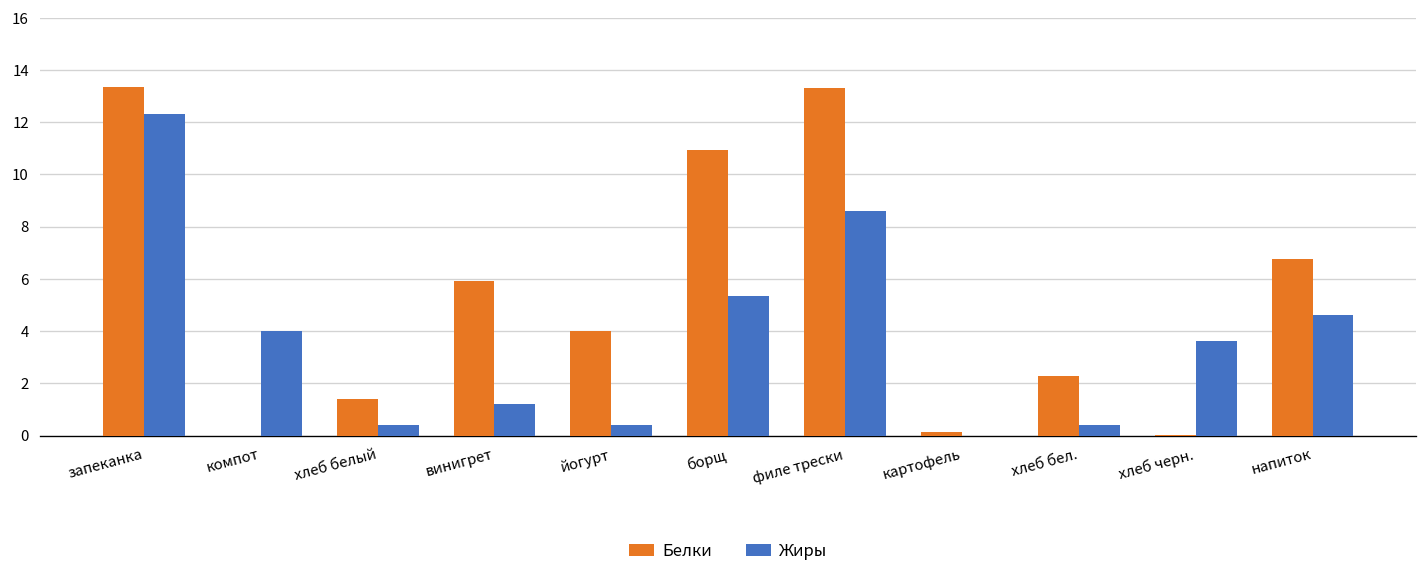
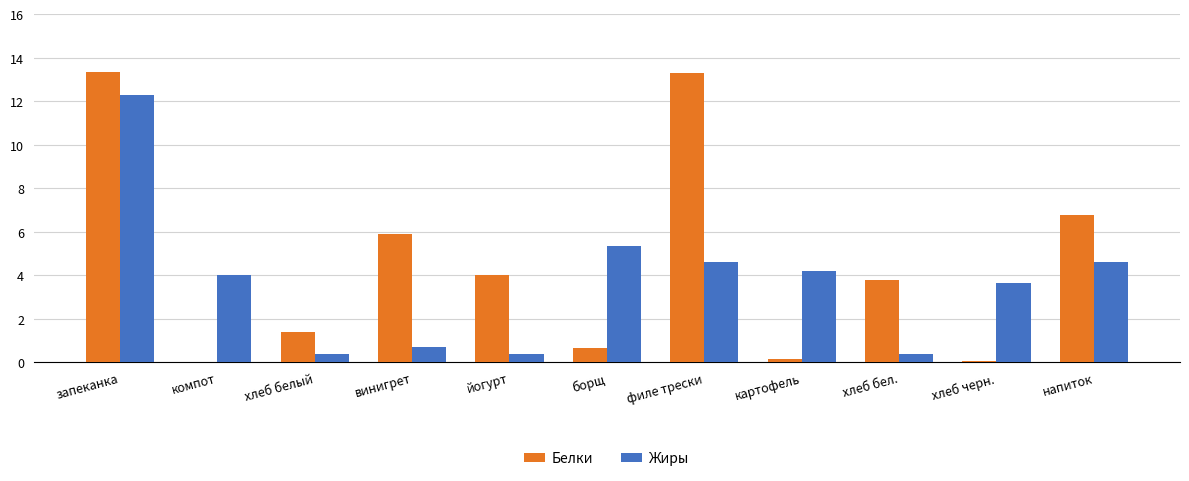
Жиры, винигрет: 1.2 -> 0.7
Белки, борщ: 10.9 -> 0.7
Жиры, филе трески: 8.6 -> 4.6
Жиры, картофель: 0.0 -> 4.2
Белки, хлеб бел.: 2.3 -> 3.8
